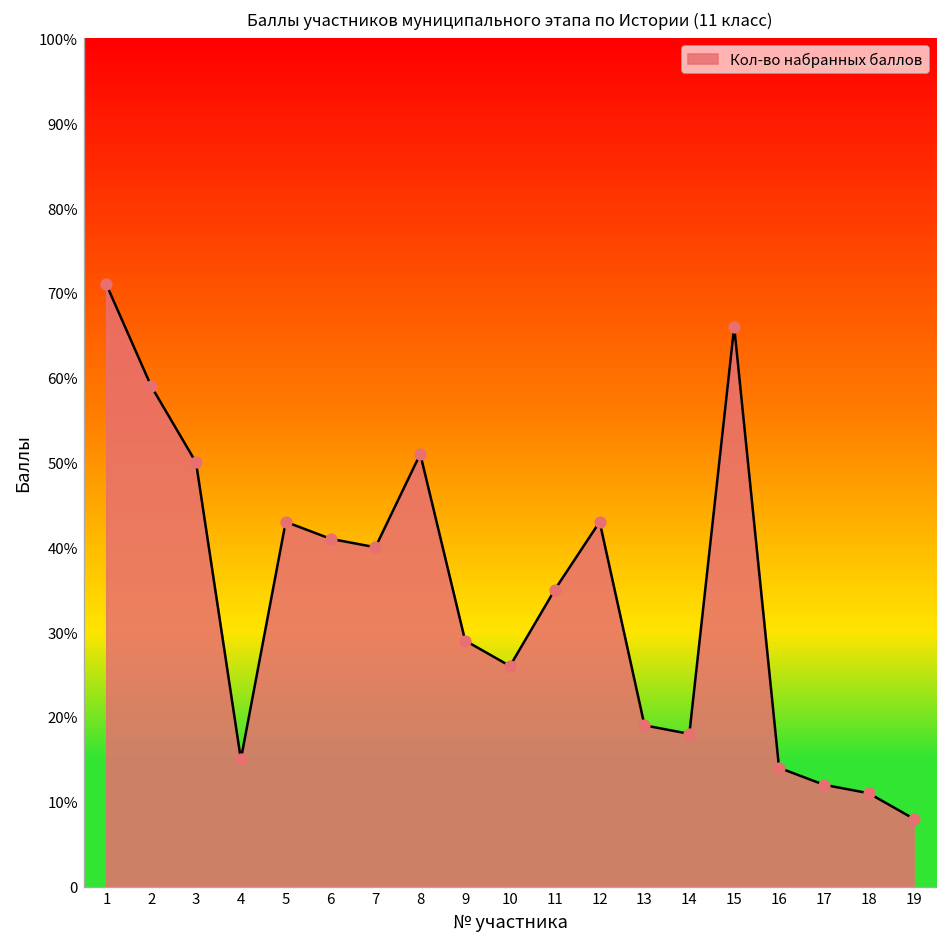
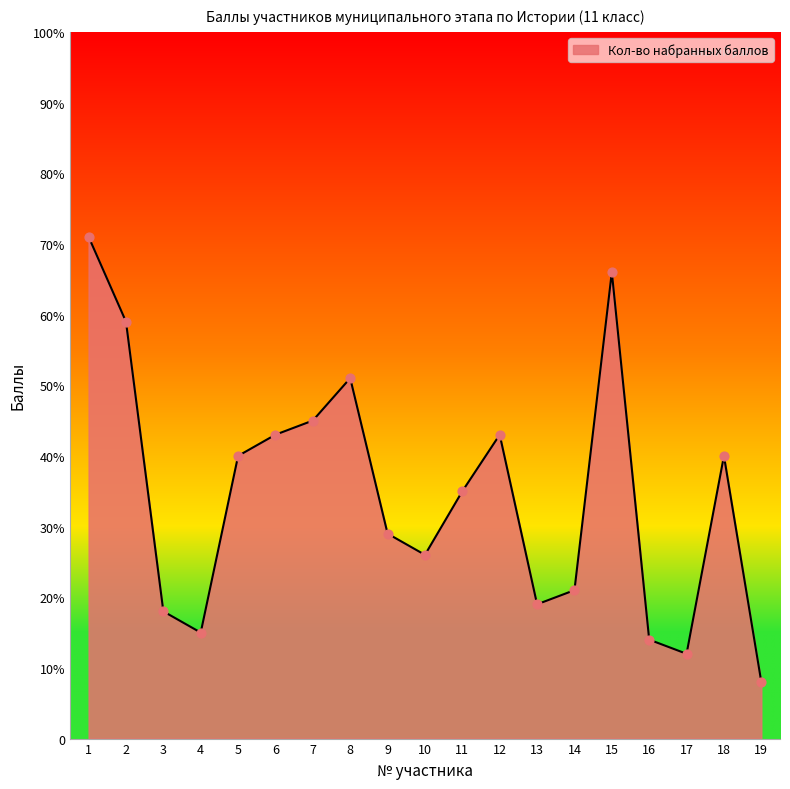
3: 50% -> 18%
5: 43% -> 40%
6: 41% -> 43%
7: 40% -> 45%
14: 18% -> 21%
18: 11% -> 40%
